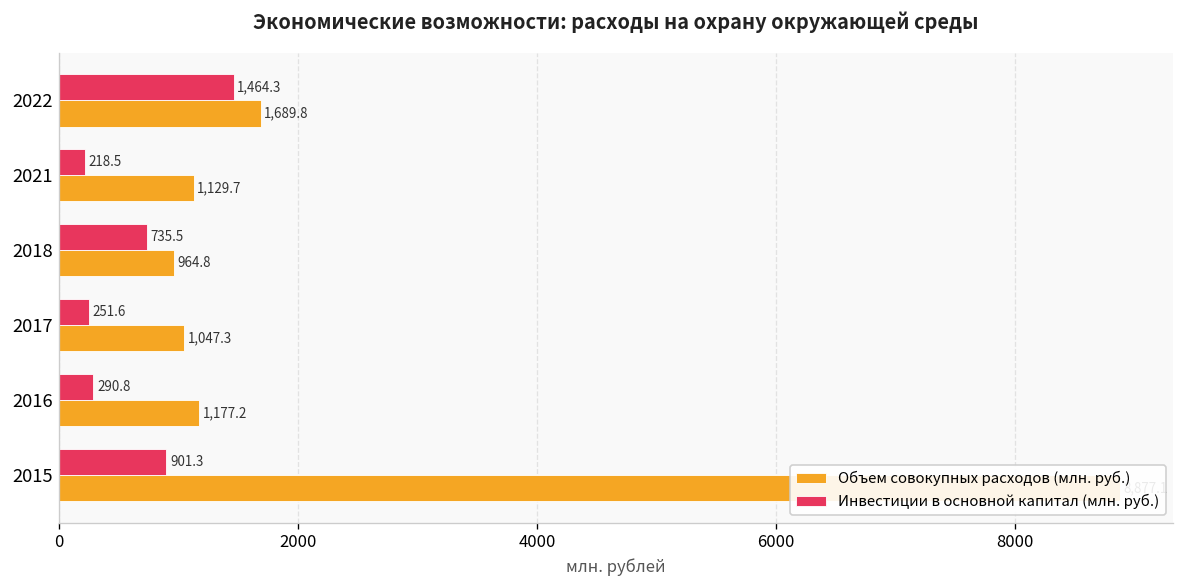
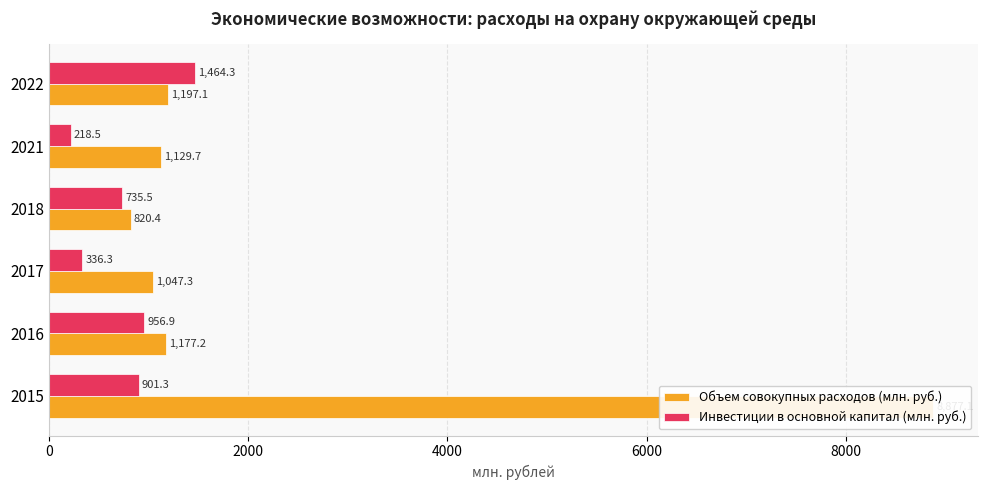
Объем совокупных расходов (млн. руб.), 2022: 1,689.8 -> 1,197.1
Объем совокупных расходов (млн. руб.), 2018: 964.8 -> 820.4
Инвестиции в основной капитал (млн. руб.), 2017: 251.6 -> 336.3
Инвестиции в основной капитал (млн. руб.), 2016: 290.8 -> 956.9
